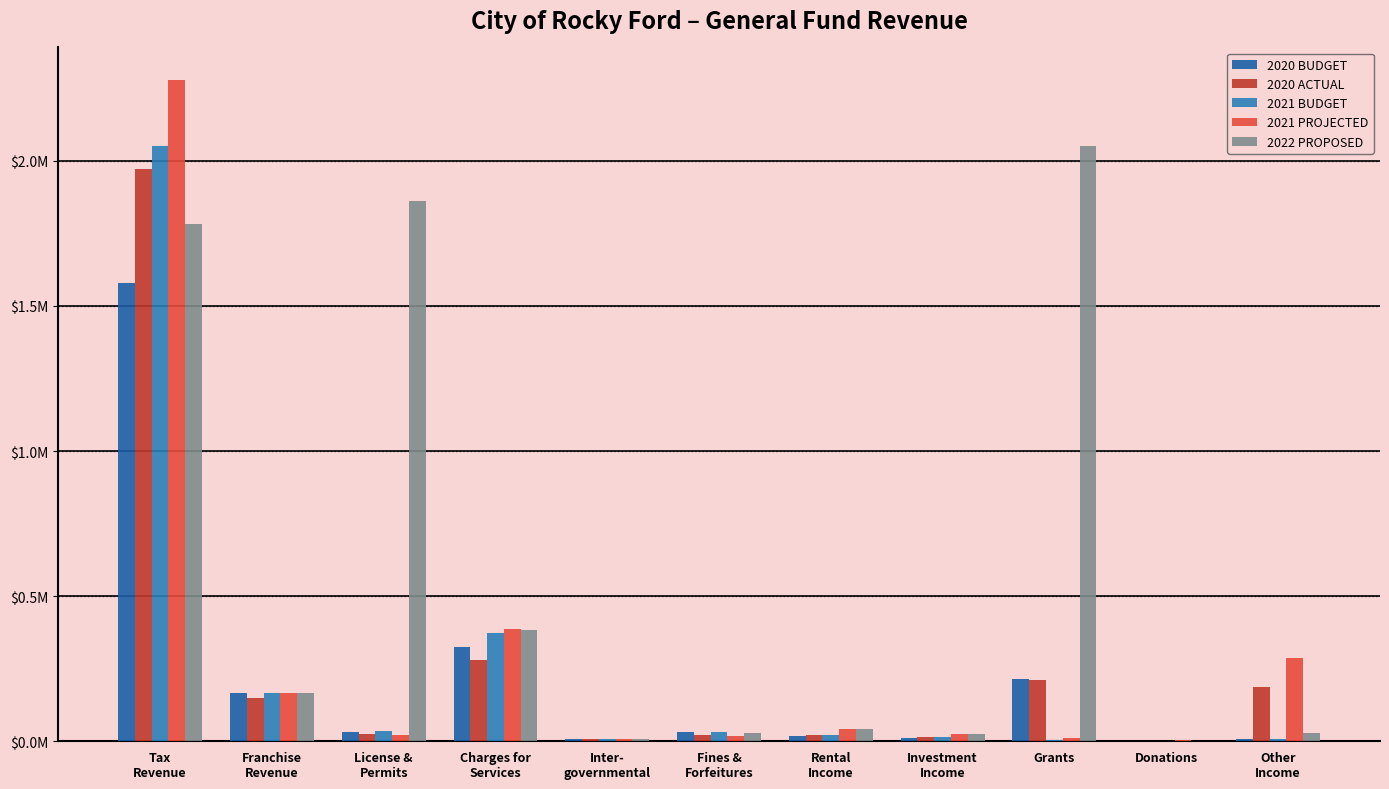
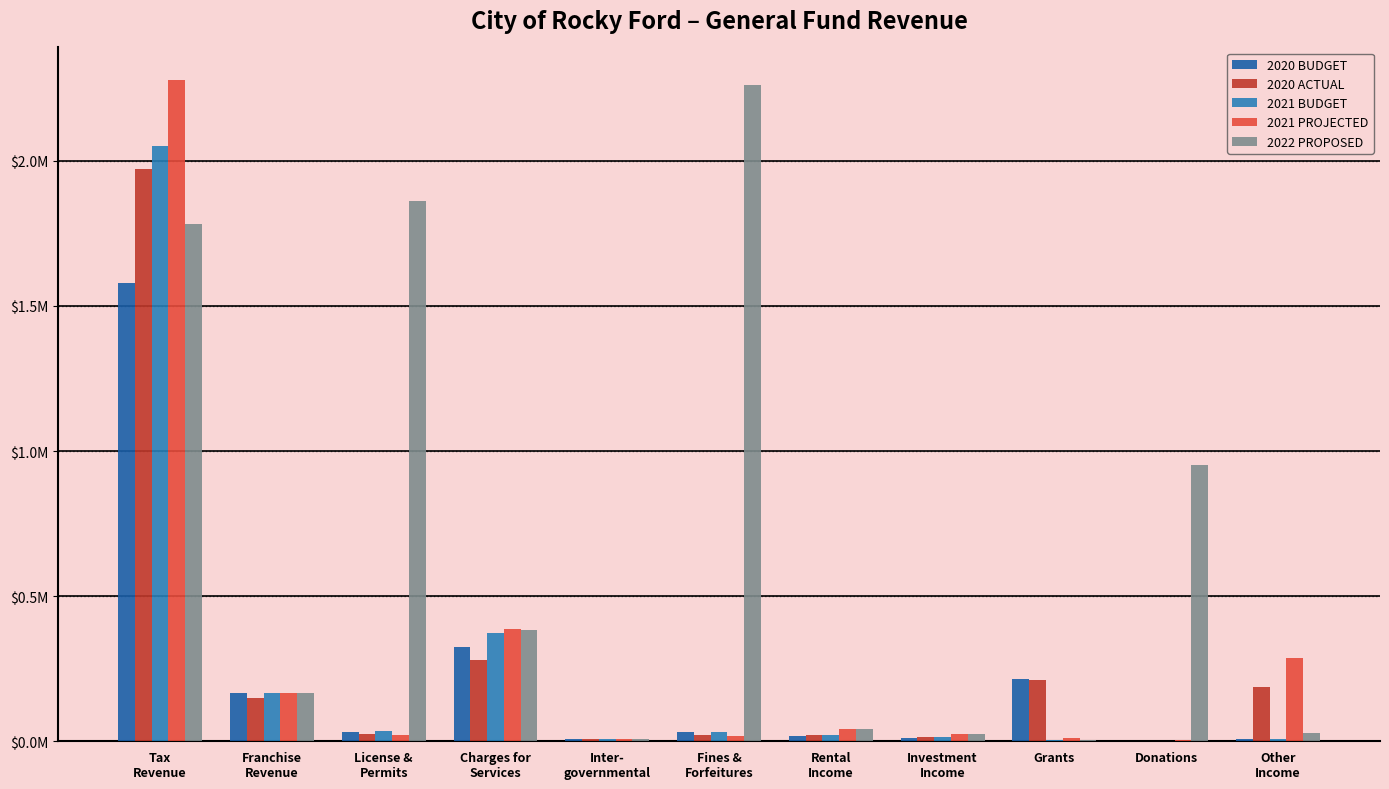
2022 PROPOSED, Fines & Forfeitures: $30000 -> $2260000
2022 PROPOSED, Grants: $2050000 -> $0
2022 PROPOSED, Donations: $0 -> $950000
